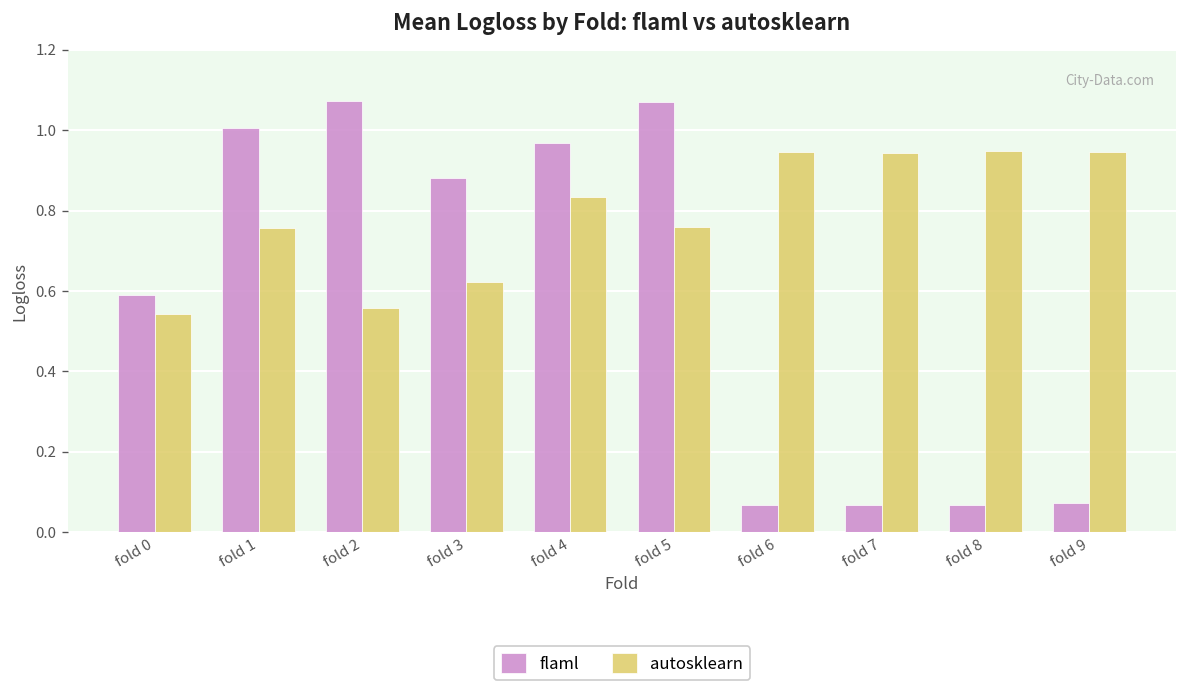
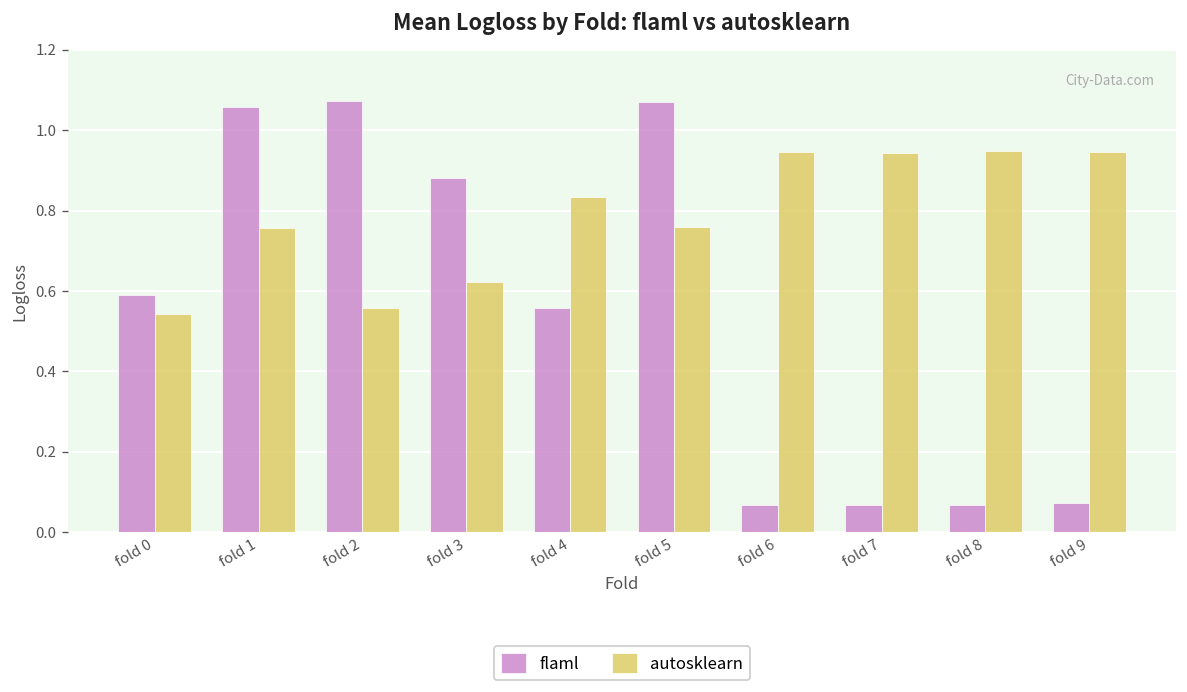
flaml, fold 1: 1.01 -> 1.06
flaml, fold 4: 0.97 -> 0.56
